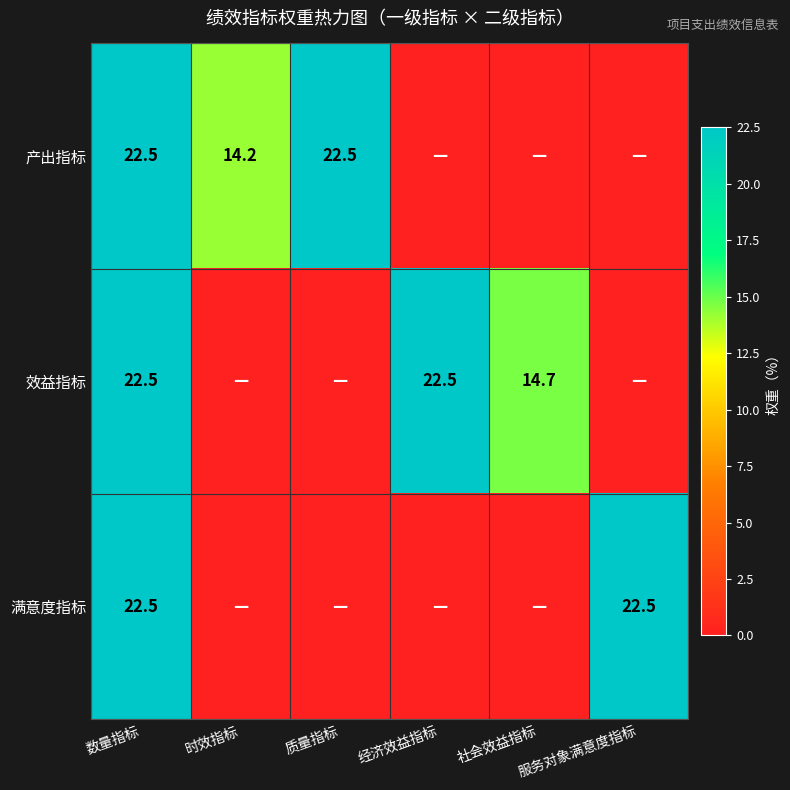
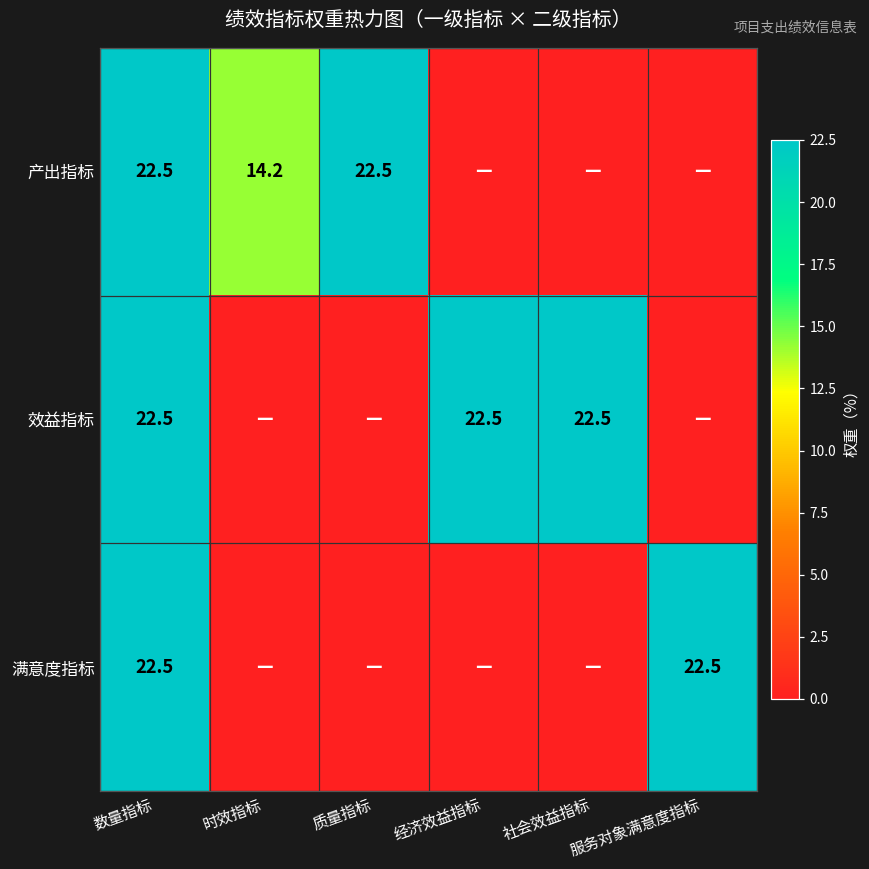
效益指标, 社会效益指标: 14.7 -> 22.5
